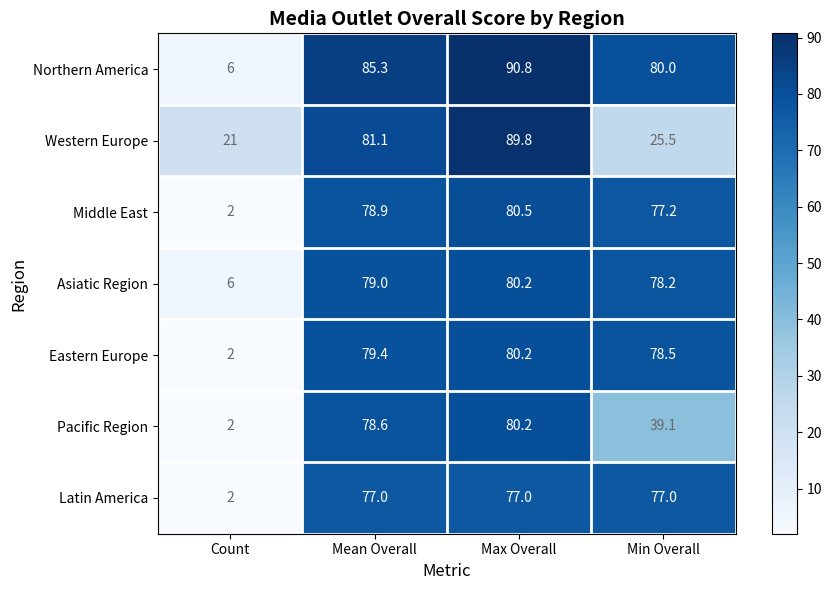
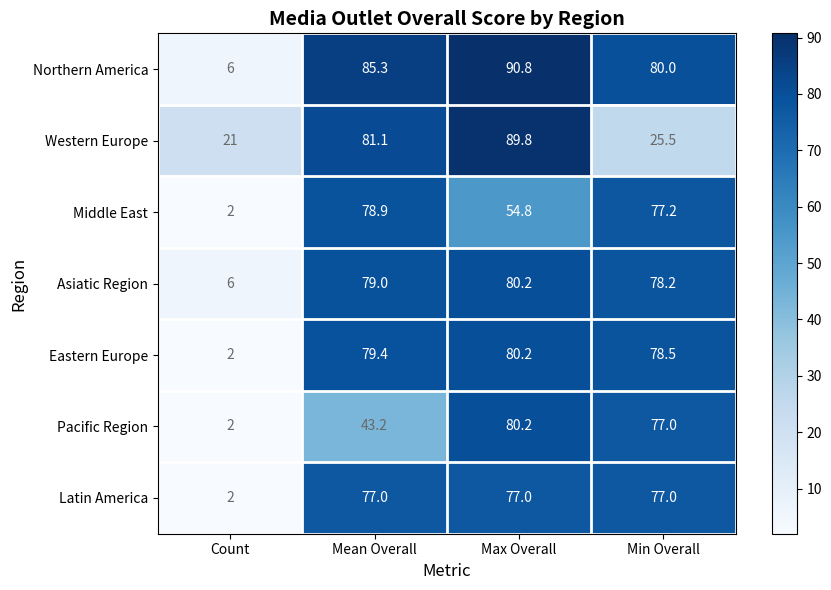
Middle East, Max Overall: 80.5 -> 54.8
Pacific Region, Mean Overall: 78.6 -> 43.2
Pacific Region, Min Overall: 39.1 -> 77.0
